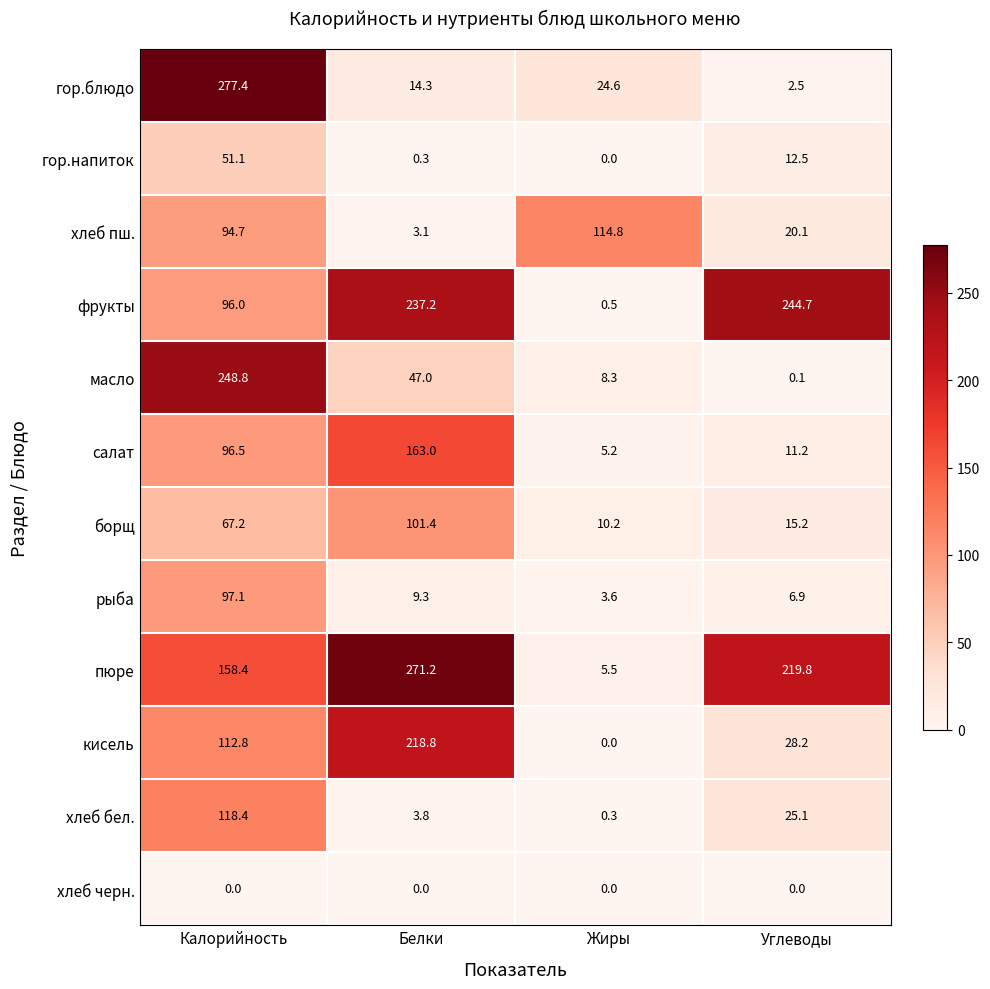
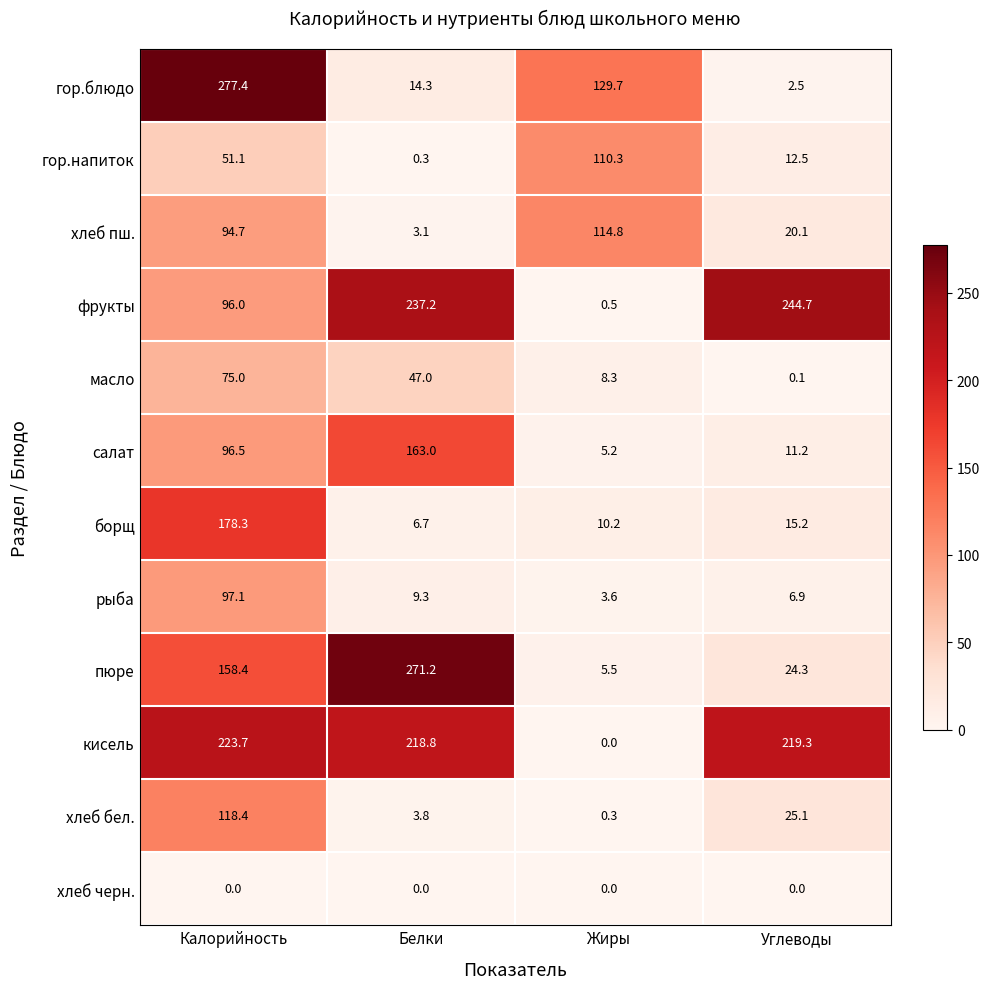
гор.блюдо, Жиры: 24.6 -> 129.7
гор.напиток, Жиры: 0.0 -> 110.3
масло, Калорийность: 248.8 -> 75.0
борщ, Калорийность: 67.2 -> 178.3
борщ, Белки: 101.4 -> 6.7
пюре, Углеводы: 219.8 -> 24.3
кисель, Калорийность: 112.8 -> 223.7
кисель, Углеводы: 28.2 -> 219.3
